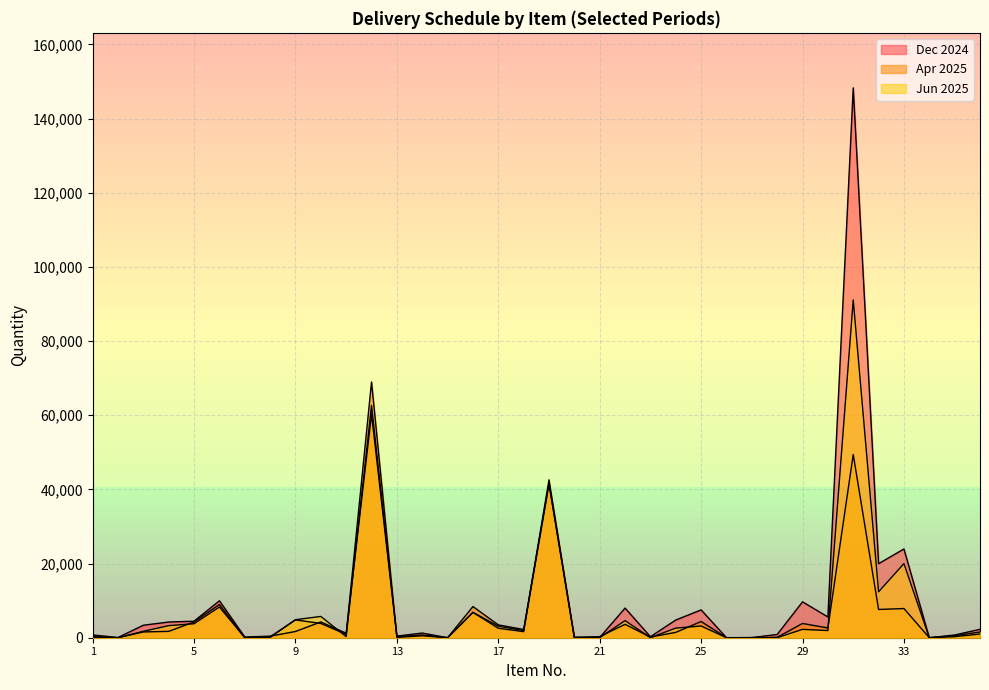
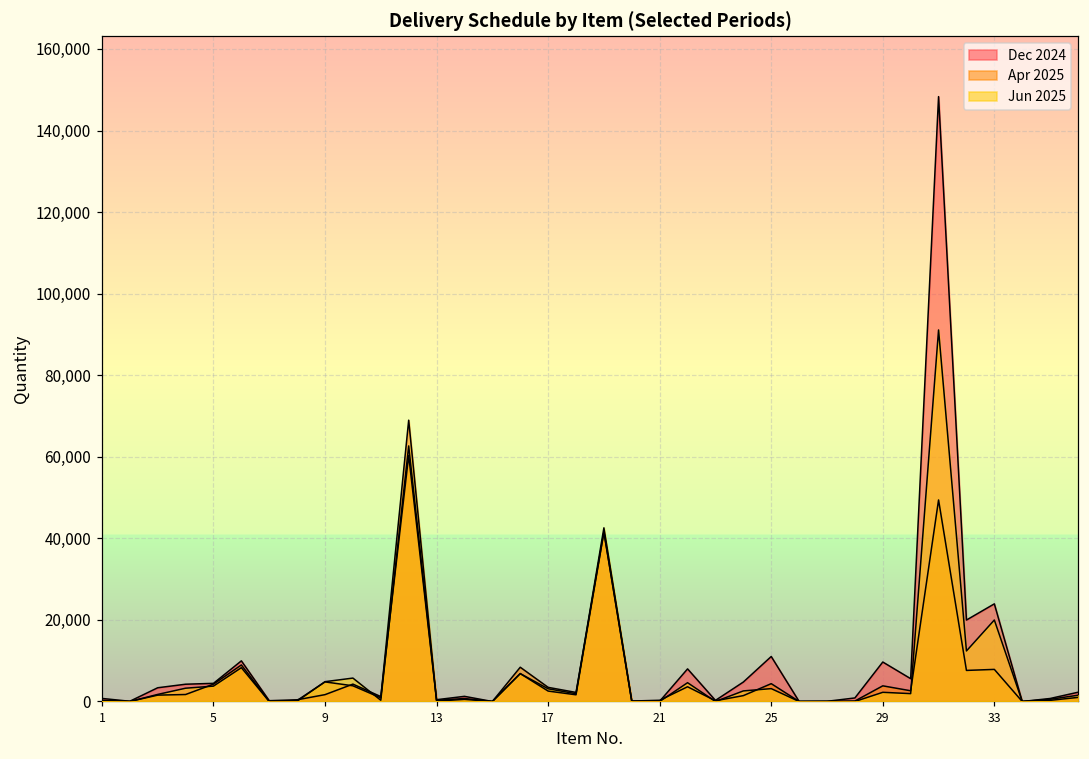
Dec 2024, 25: 8,000 -> 11,000
